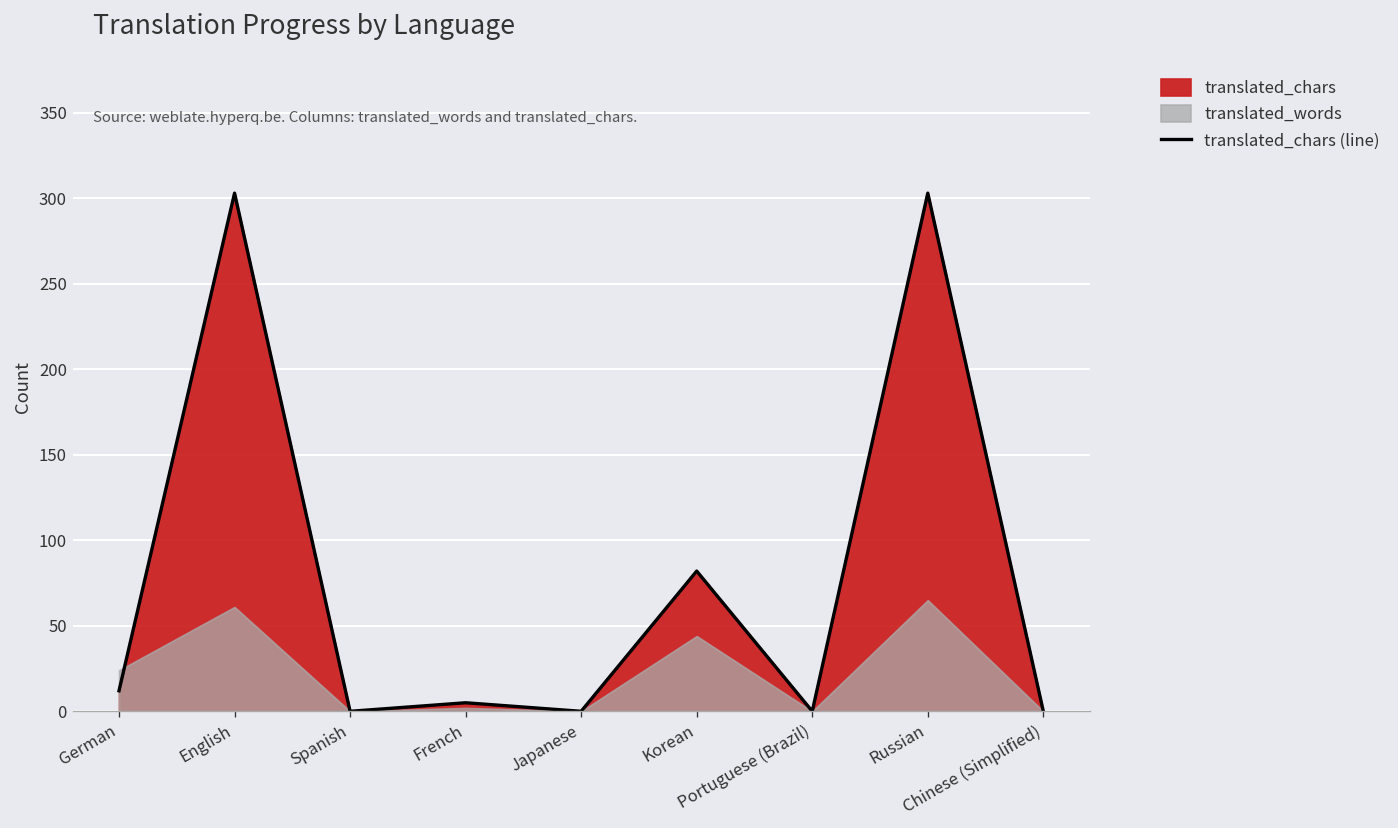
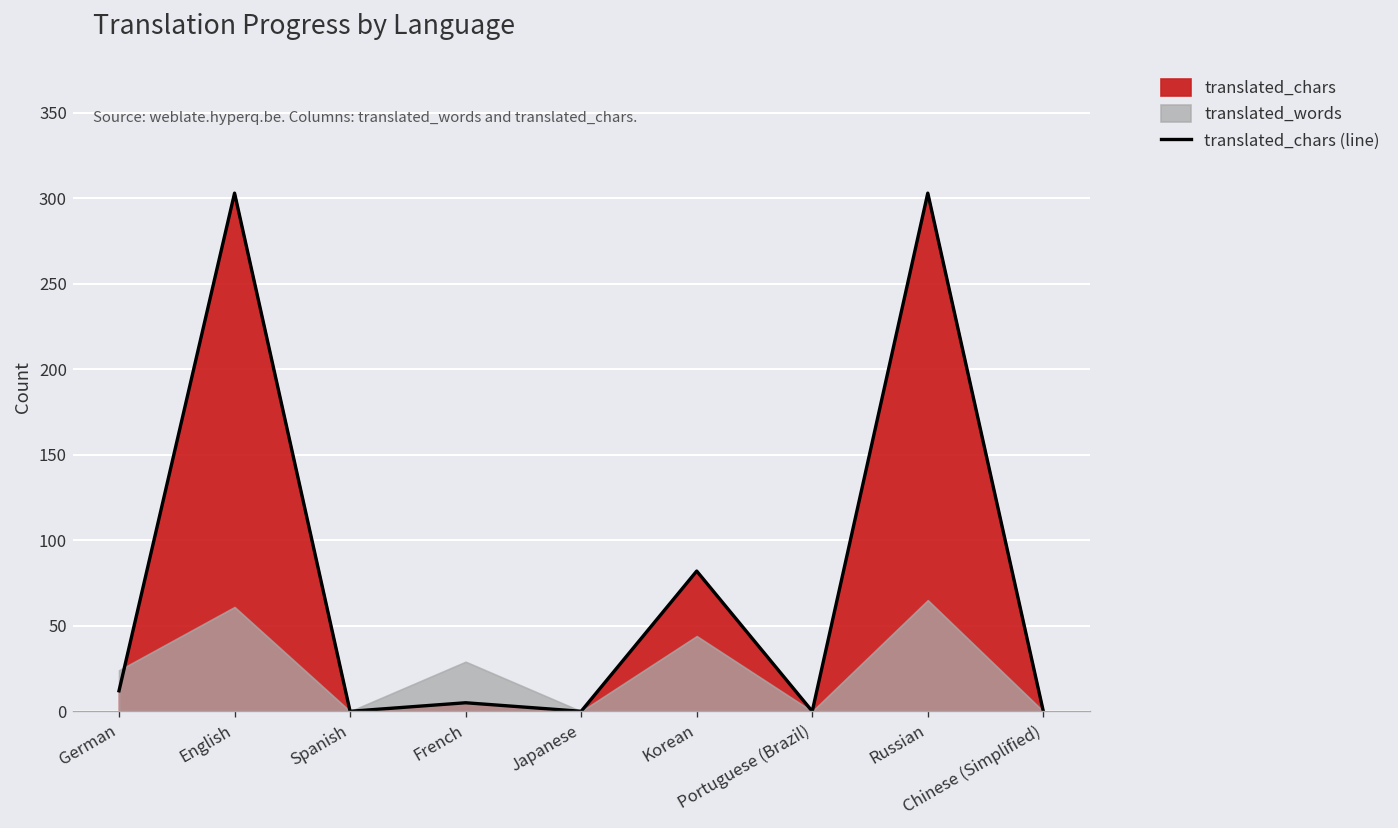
translated_words, French: 2 -> 29
